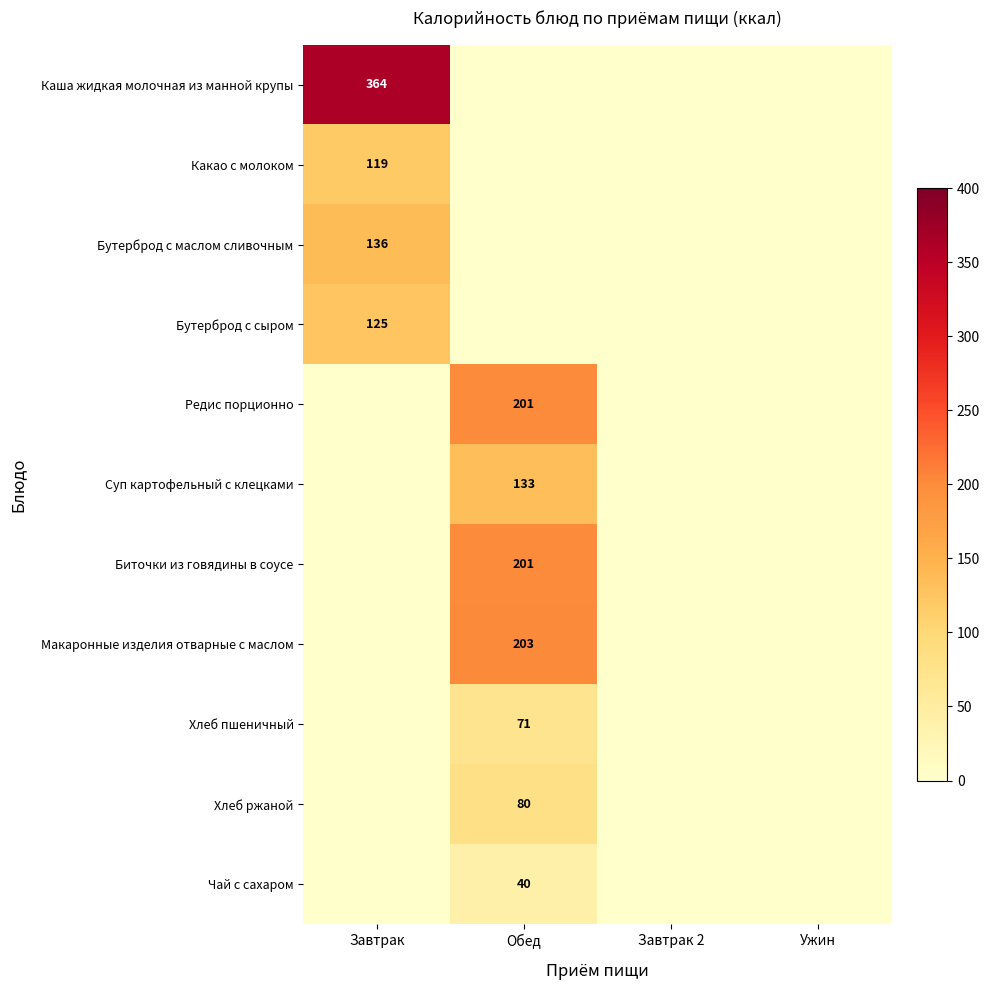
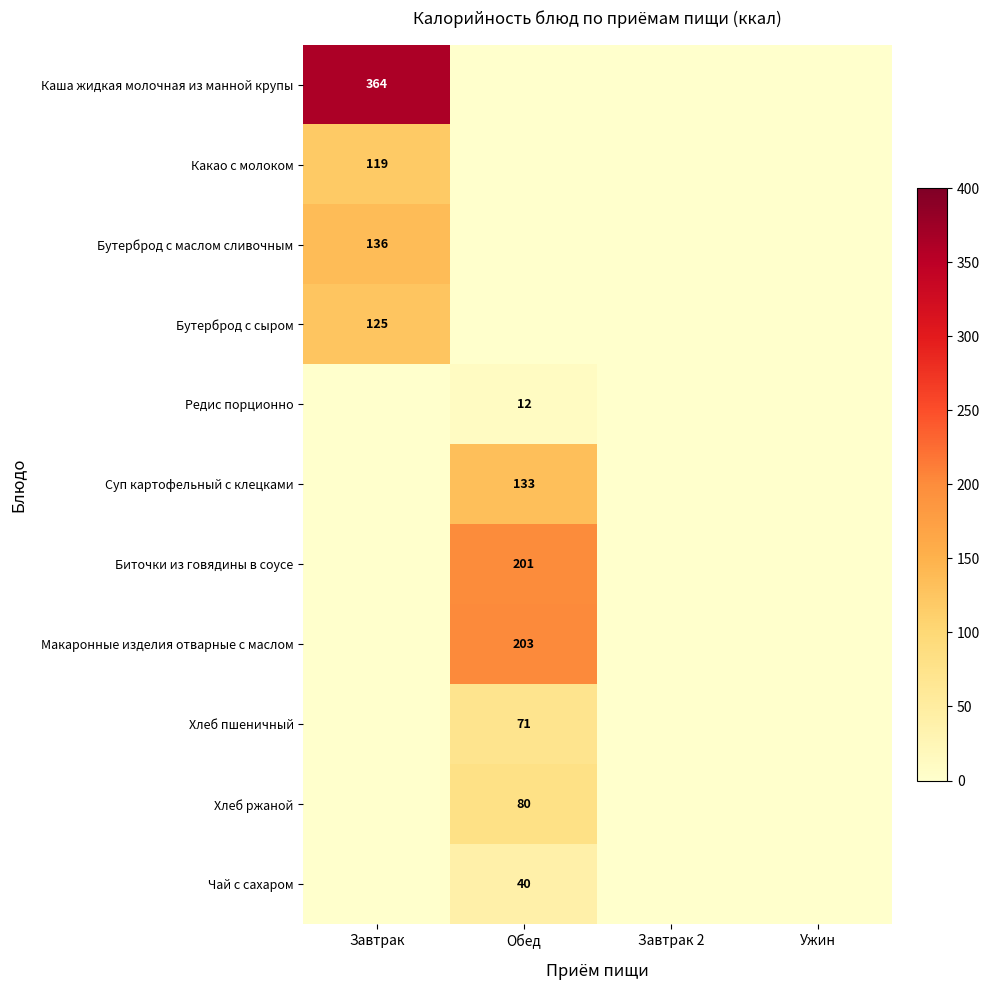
Редис порционно, Обед: 201 -> 12
